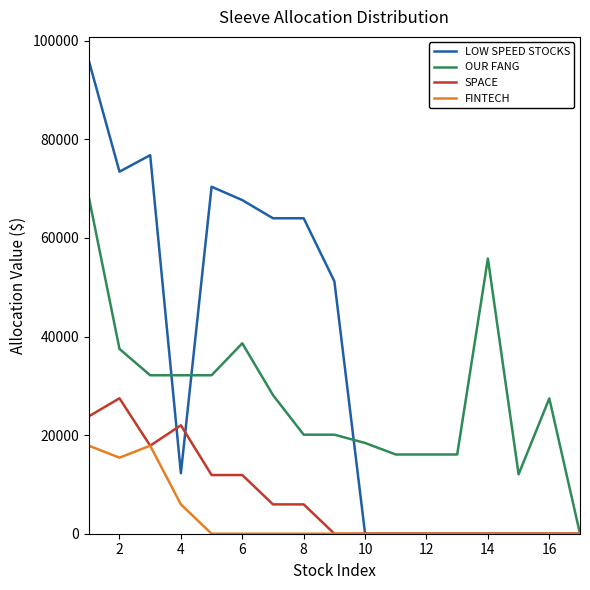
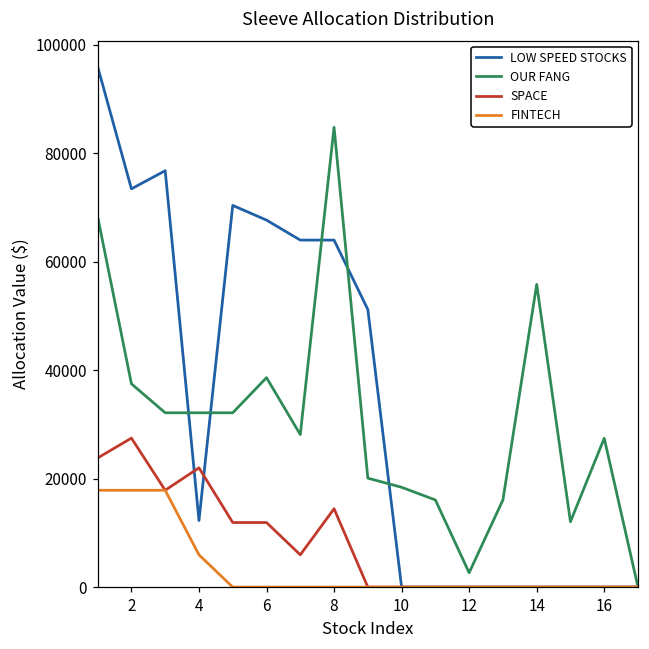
FINTECH, 2: 15000 -> 18000
OUR FANG, 8: 20000 -> 85000
SPACE, 8: 6000 -> 14000
OUR FANG, 12: 16000 -> 3000
